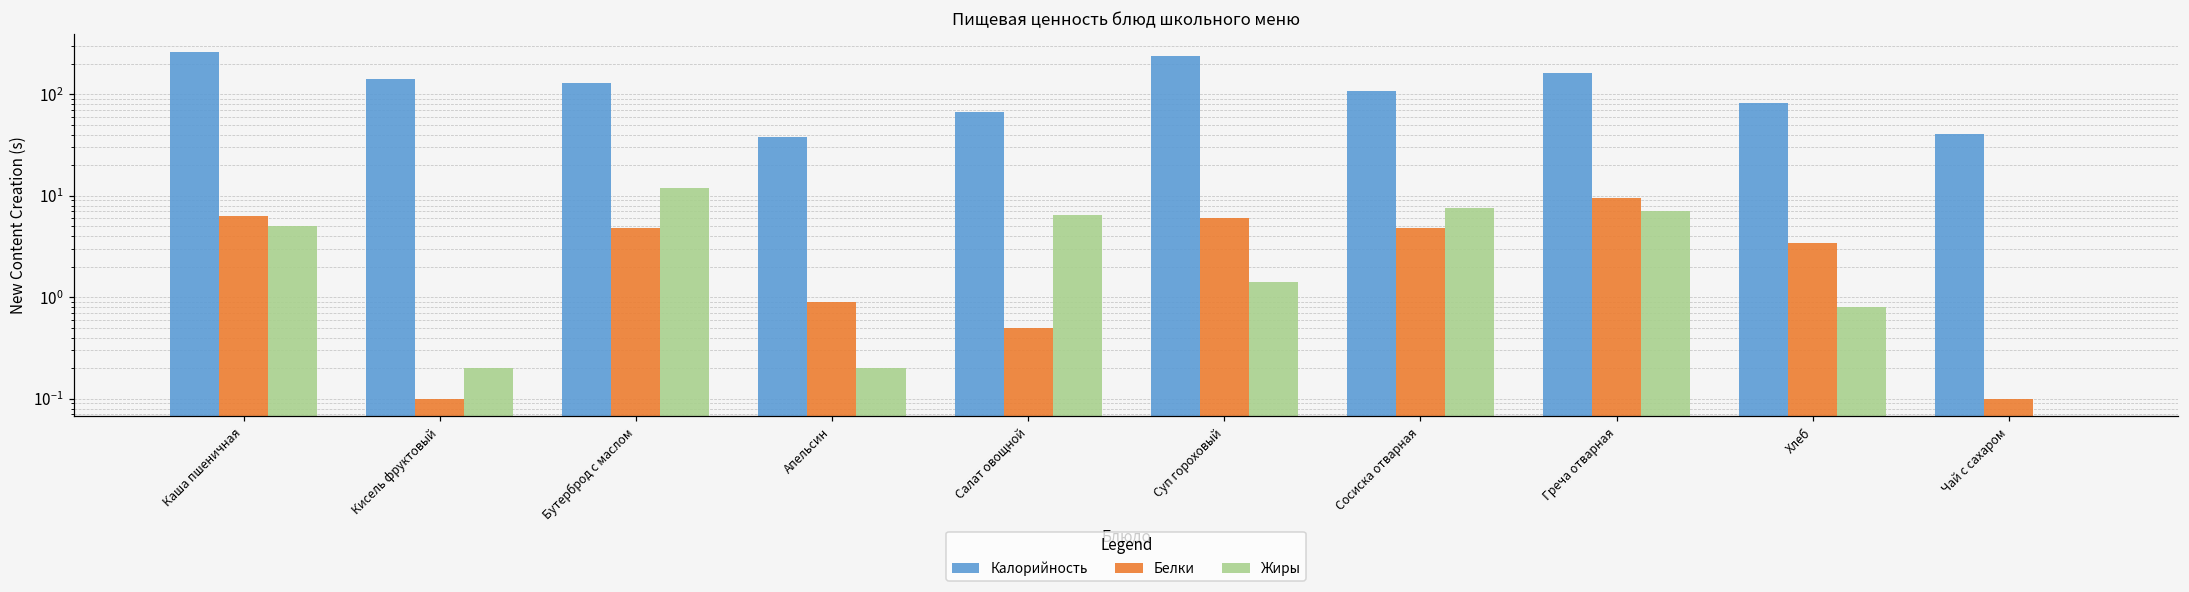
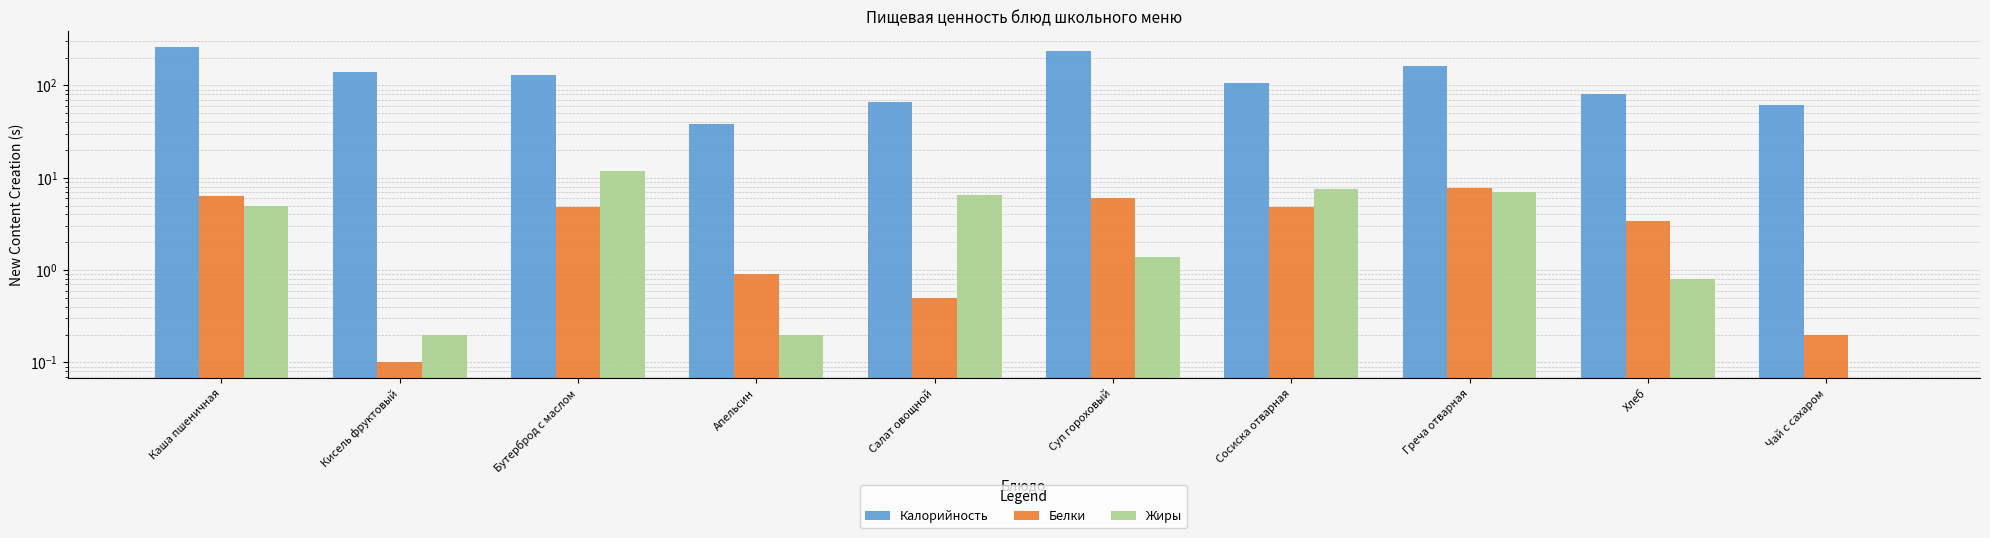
Белки, Греча отварная: 10 -> 8
Калорийность, Чай с сахаром: 40 -> 60
Белки, Чай с сахаром: 0.1 -> 0.2
